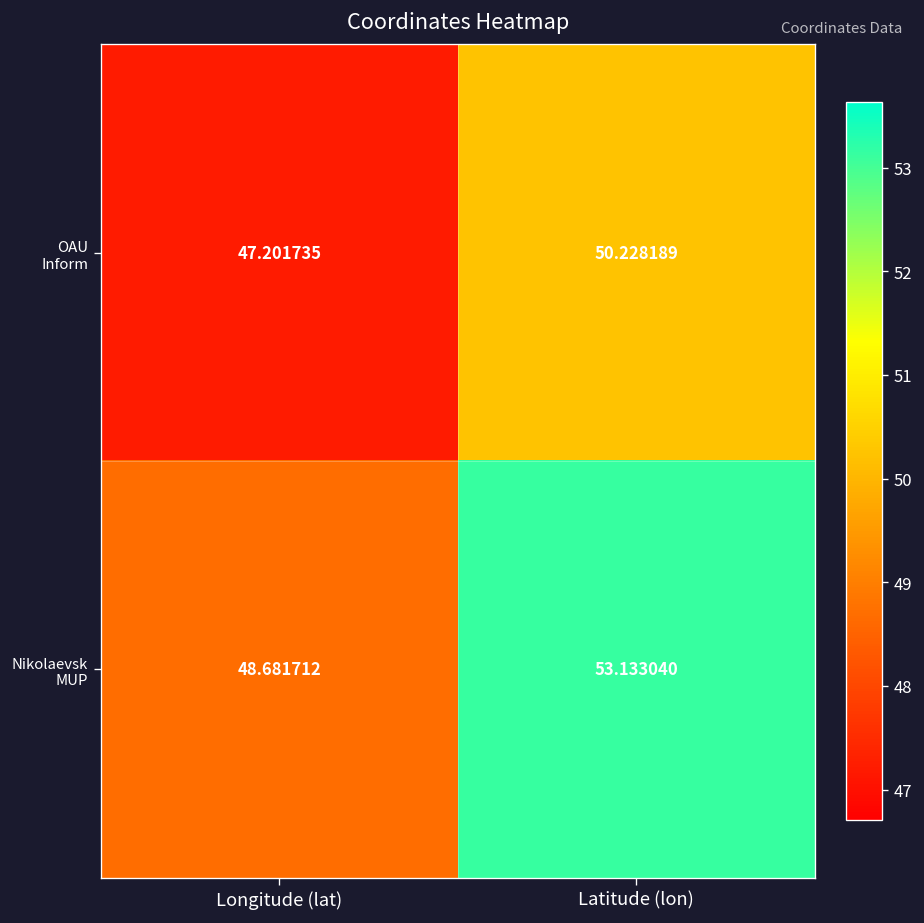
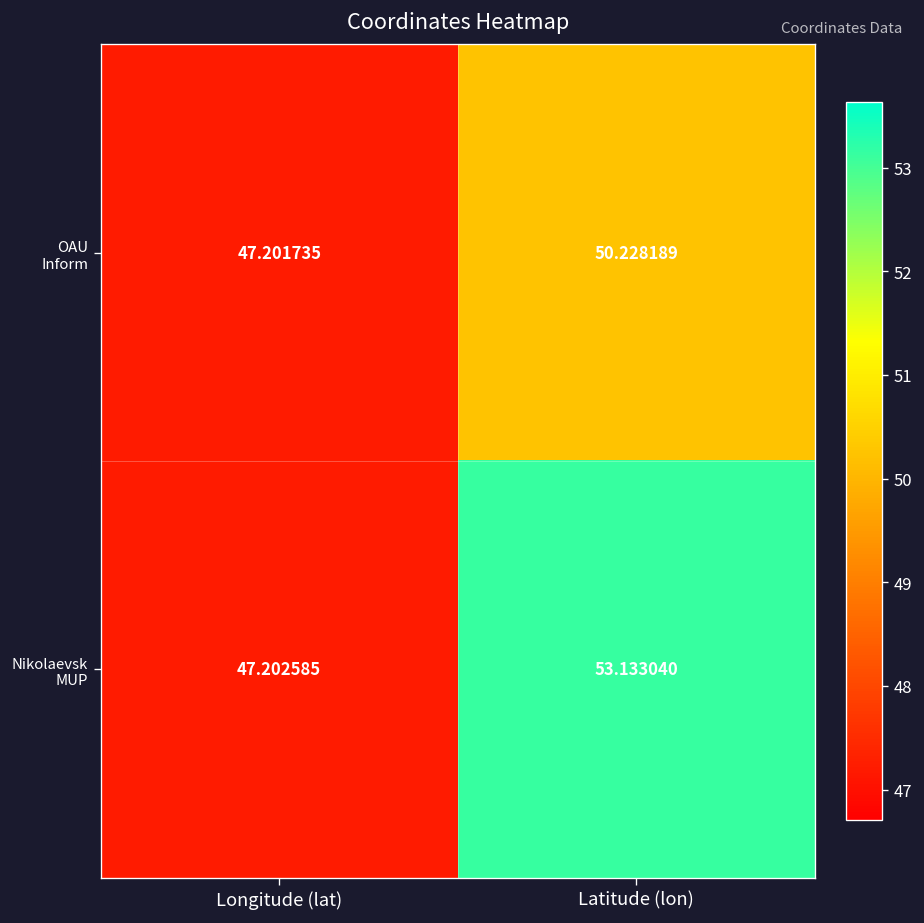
Nikolaevsk MUP, Longitude (lat): 48.681712 -> 47.202585
